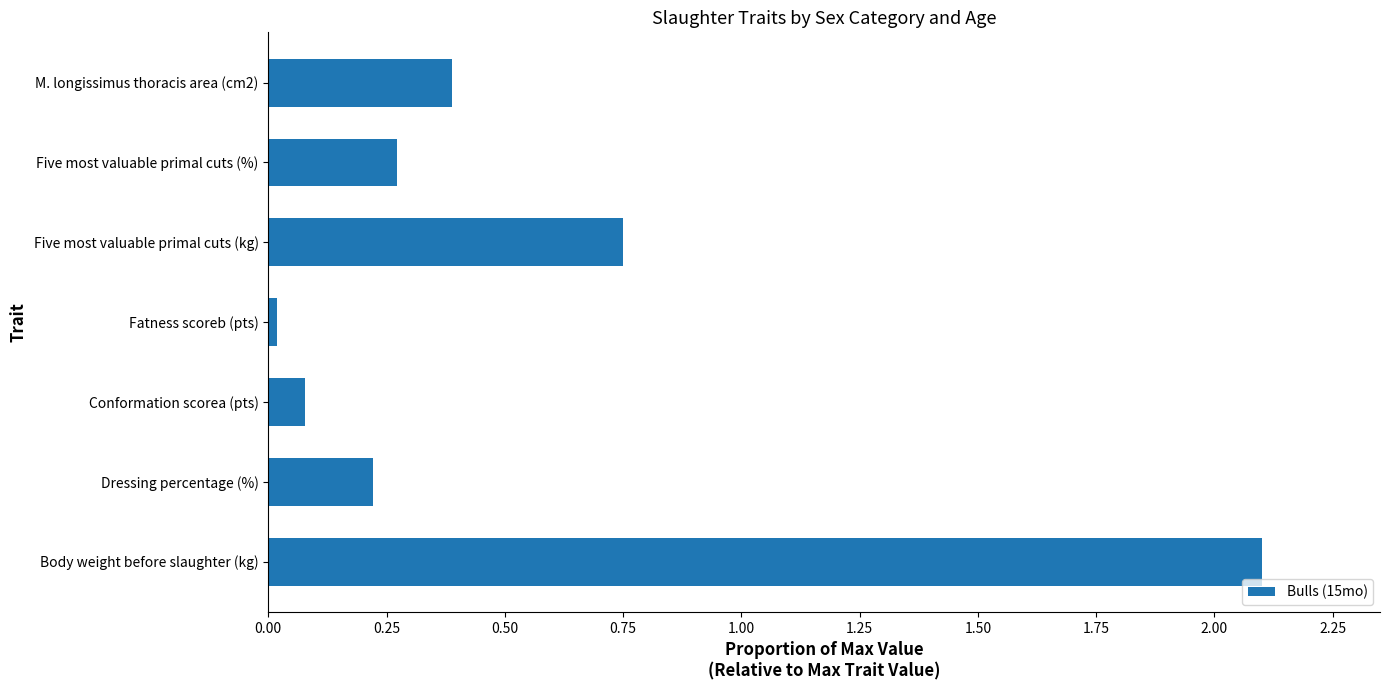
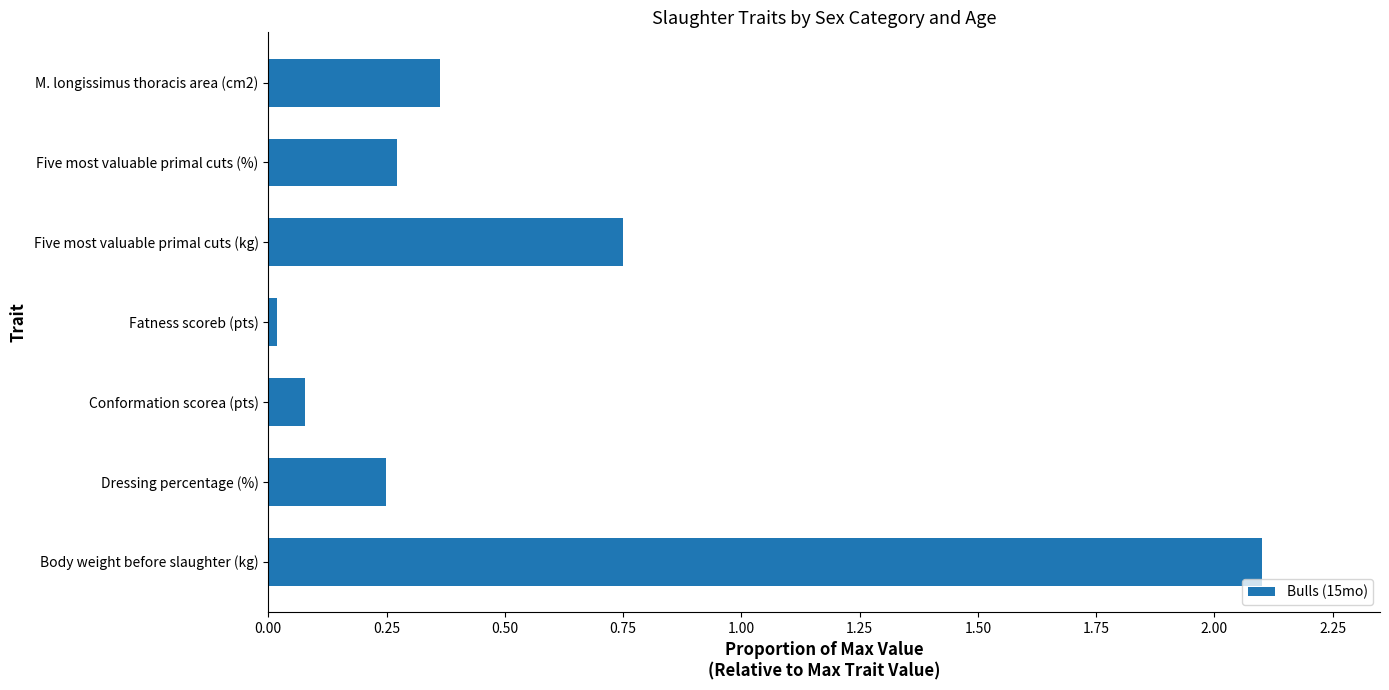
M. longissimus thoracis area (cm2): 0.39 -> 0.36
Dressing percentage (%): 0.22 -> 0.25
